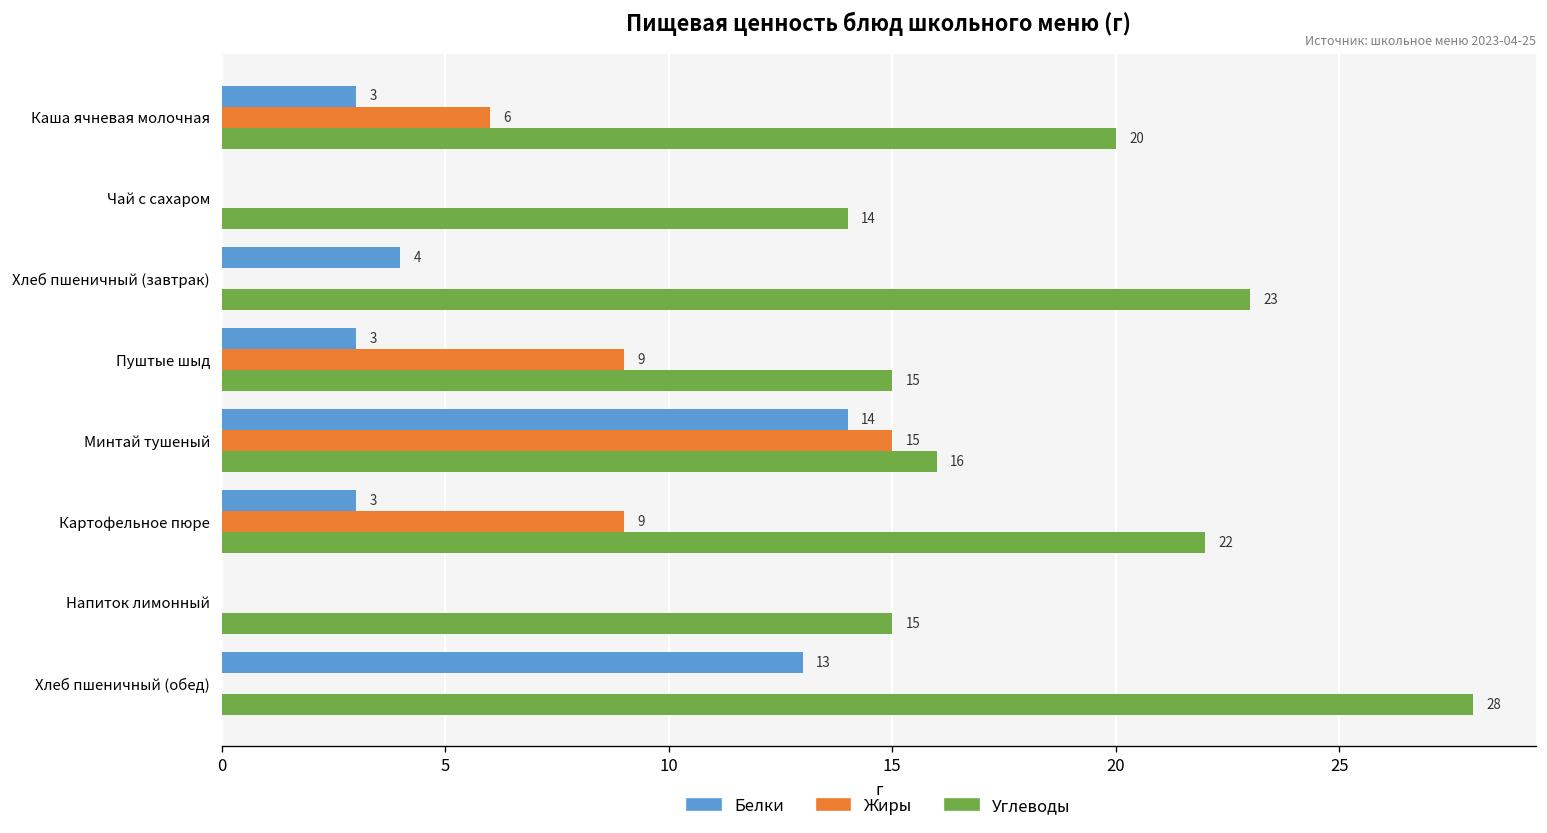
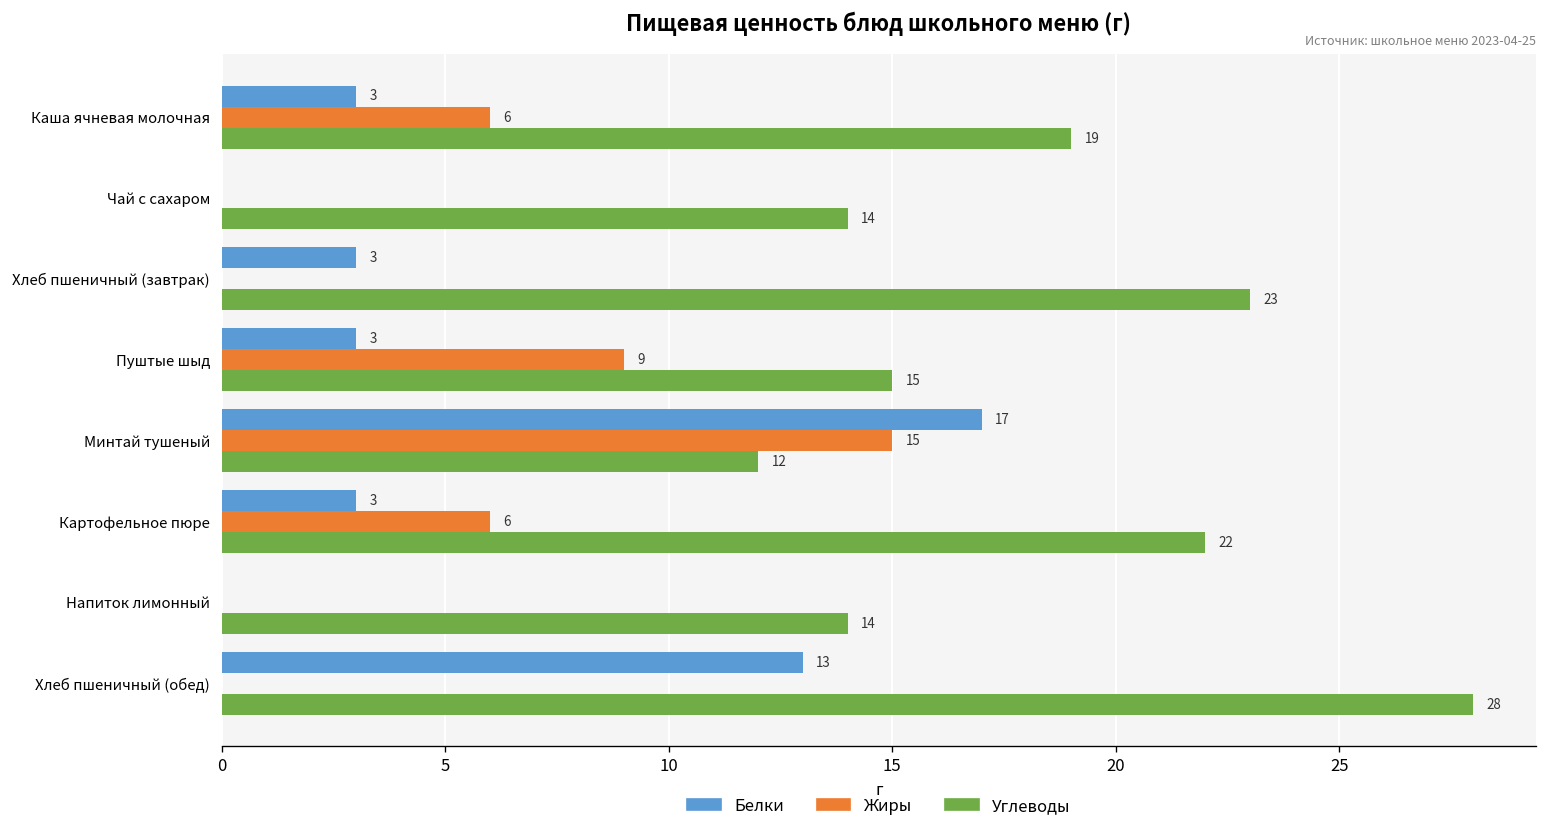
Углеводы, Каша ячневая молочная: 20 -> 19
Белки, Хлеб пшеничный (завтрак): 4 -> 3
Белки, Минтай тушеный: 14 -> 17
Углеводы, Минтай тушеный: 16 -> 12
Жиры, Картофельное пюре: 9 -> 6
Углеводы, Напиток лимонный: 15 -> 14
